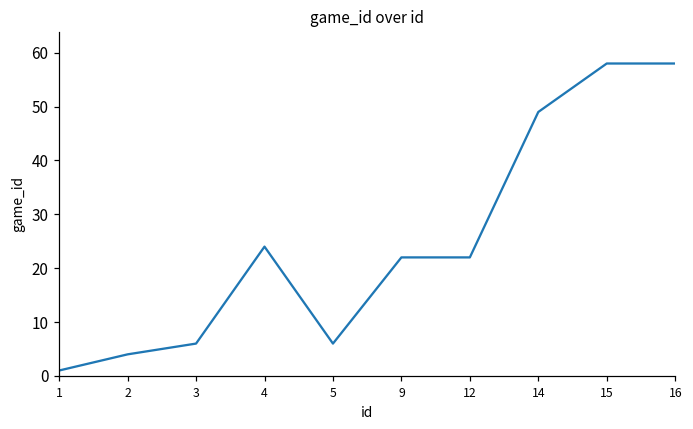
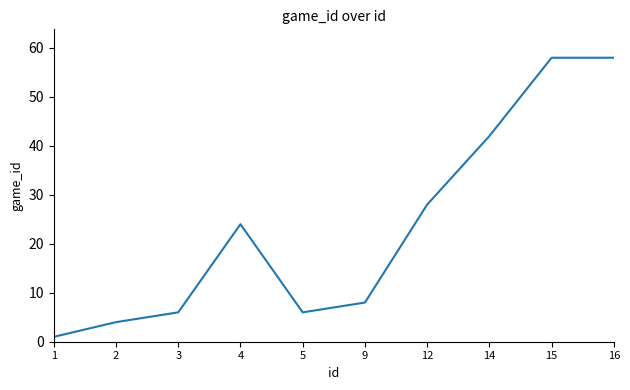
9: 22 -> 8
12: 22 -> 28
14: 49 -> 42
